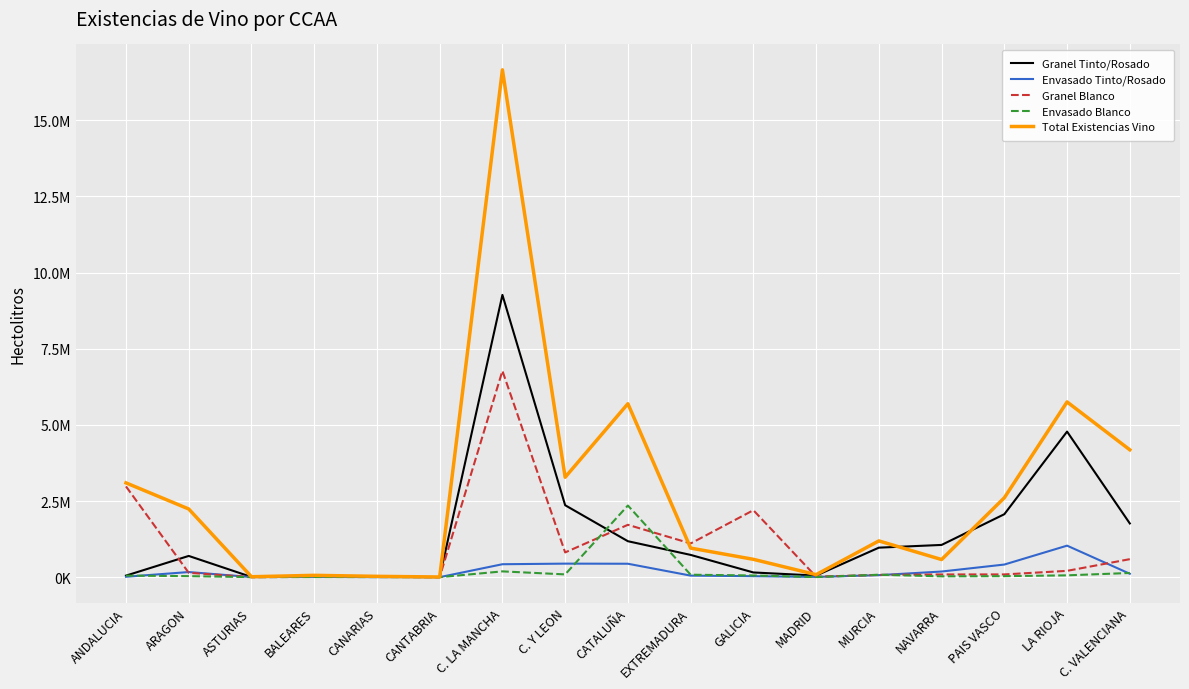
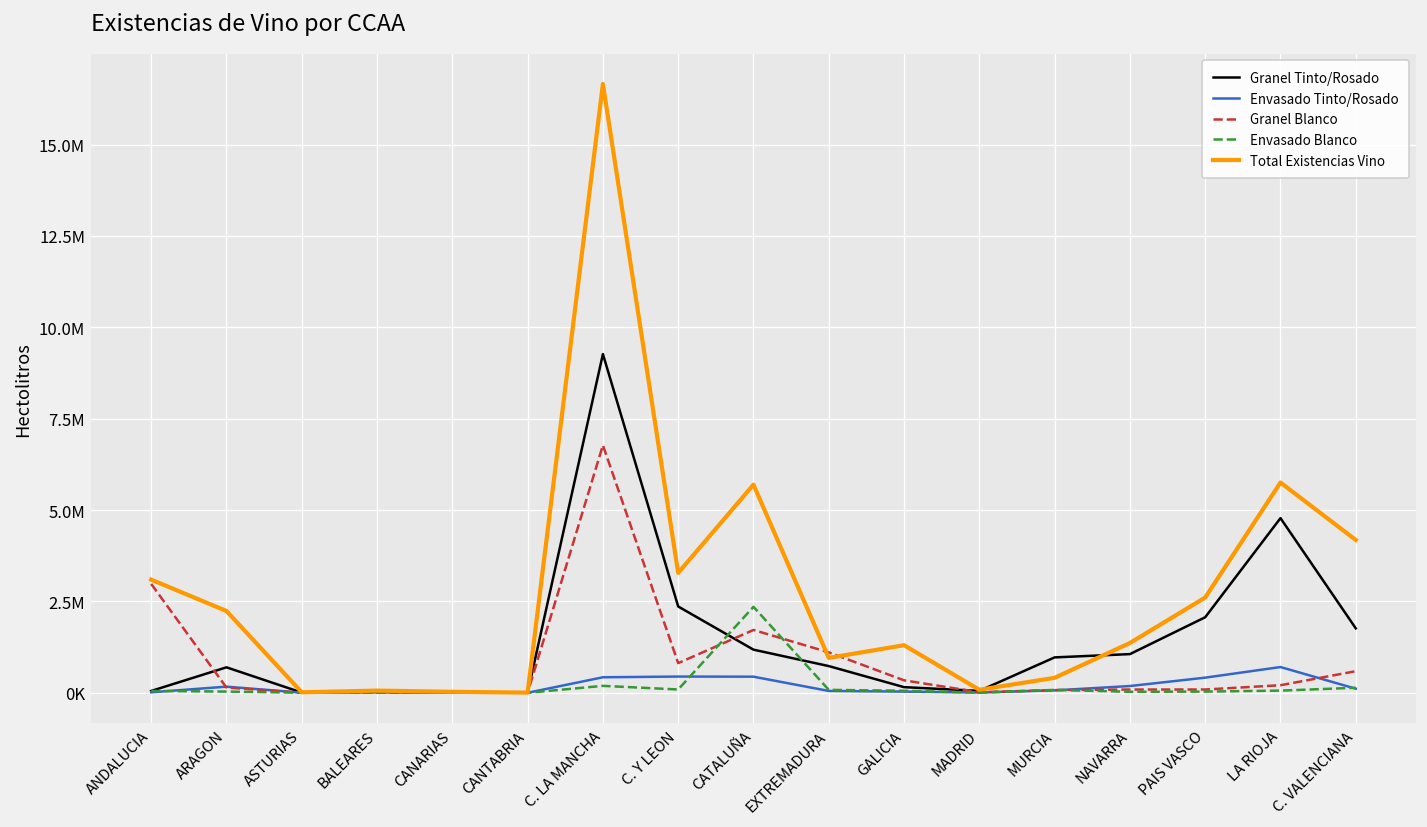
Granel Blanco, GALICIA: 2200000 -> 300000
Total Existencias Vino, GALICIA: 600000 -> 1300000
Total Existencias Vino, MURCIA: 1200000 -> 400000
Total Existencias Vino, NAVARRA: 600000 -> 1400000
Envasado Tinto/Rosado, LA RIOJA: 1000000 -> 700000
